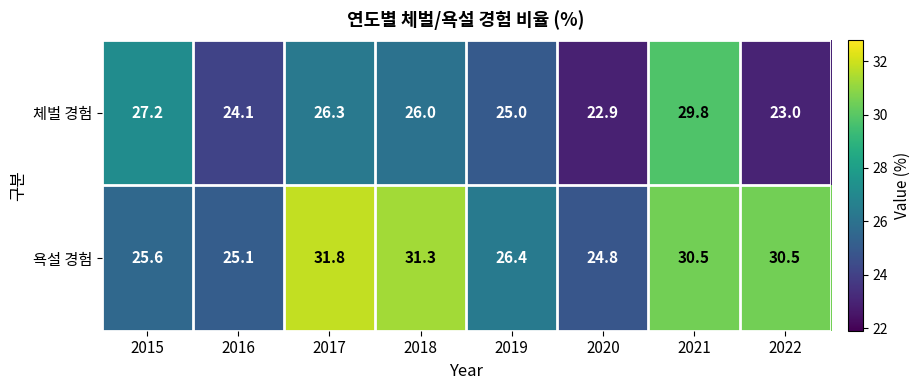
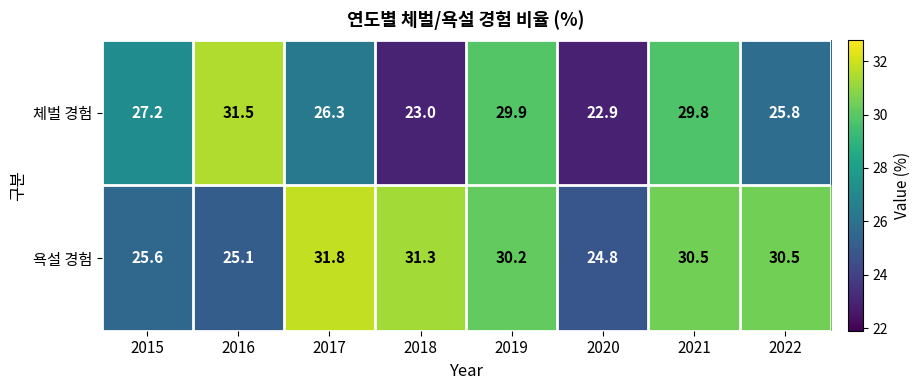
체벌 경험, 2016: 24.1 -> 31.5
체벌 경험, 2018: 26.0 -> 23.0
체벌 경험, 2019: 25.0 -> 29.9
체벌 경험, 2022: 23.0 -> 25.8
욕설 경험, 2019: 26.4 -> 30.2
